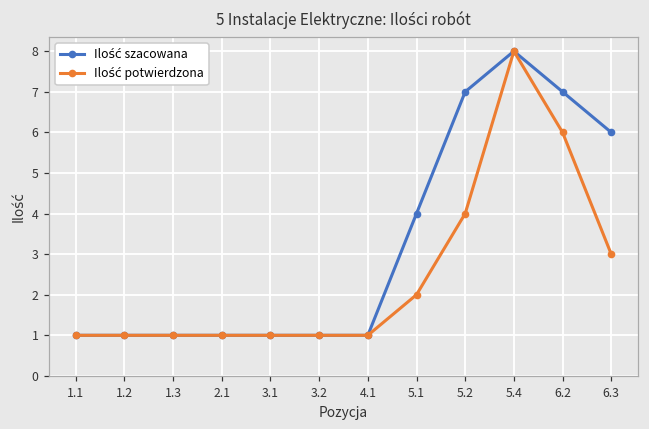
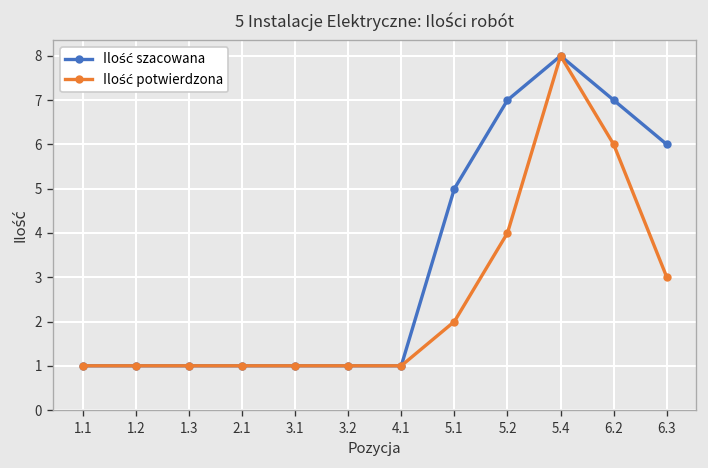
Ilość szacowana, 5.1: 4 -> 5
